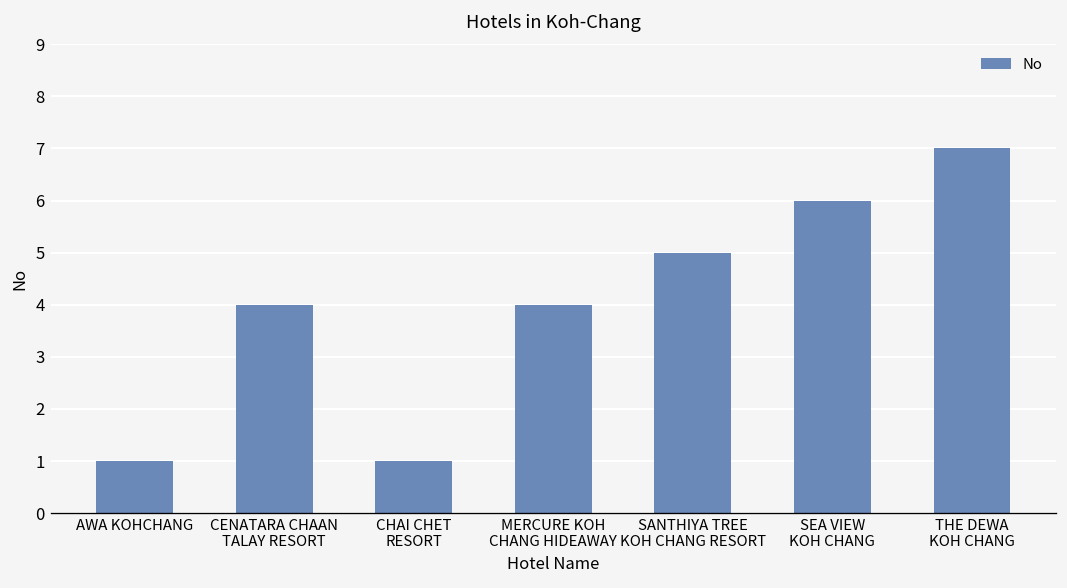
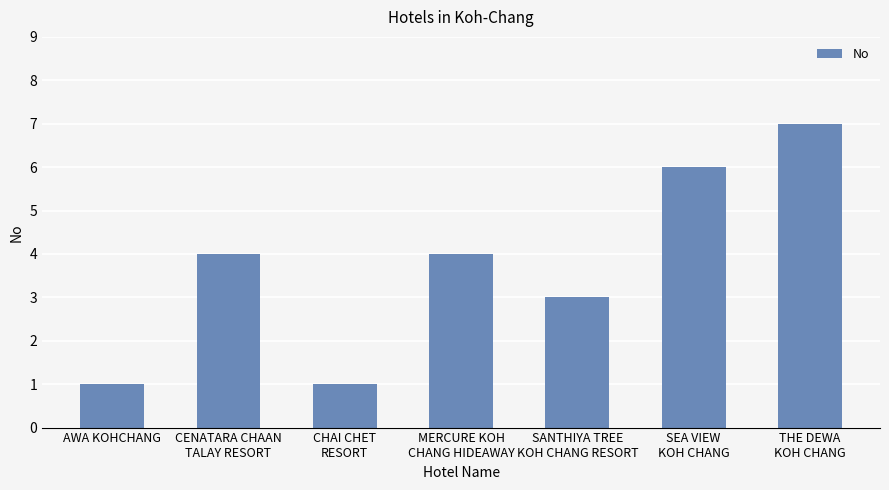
SANTHIYA TREE KOH CHANG RESORT: 5 -> 3
